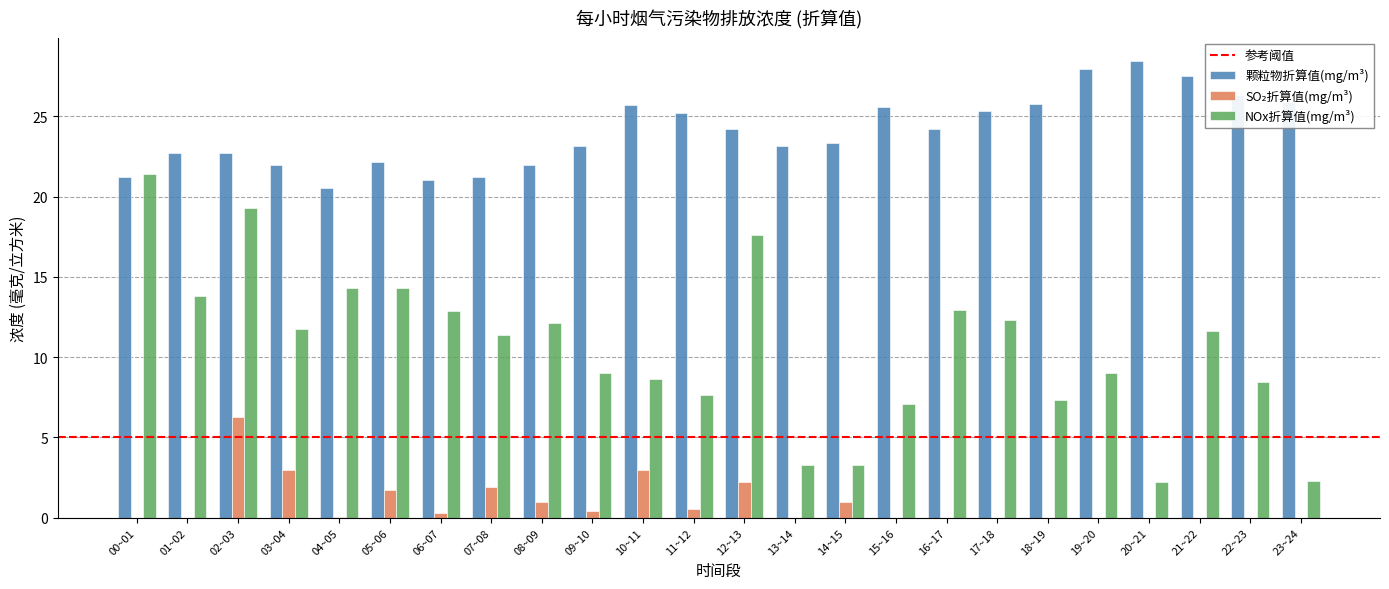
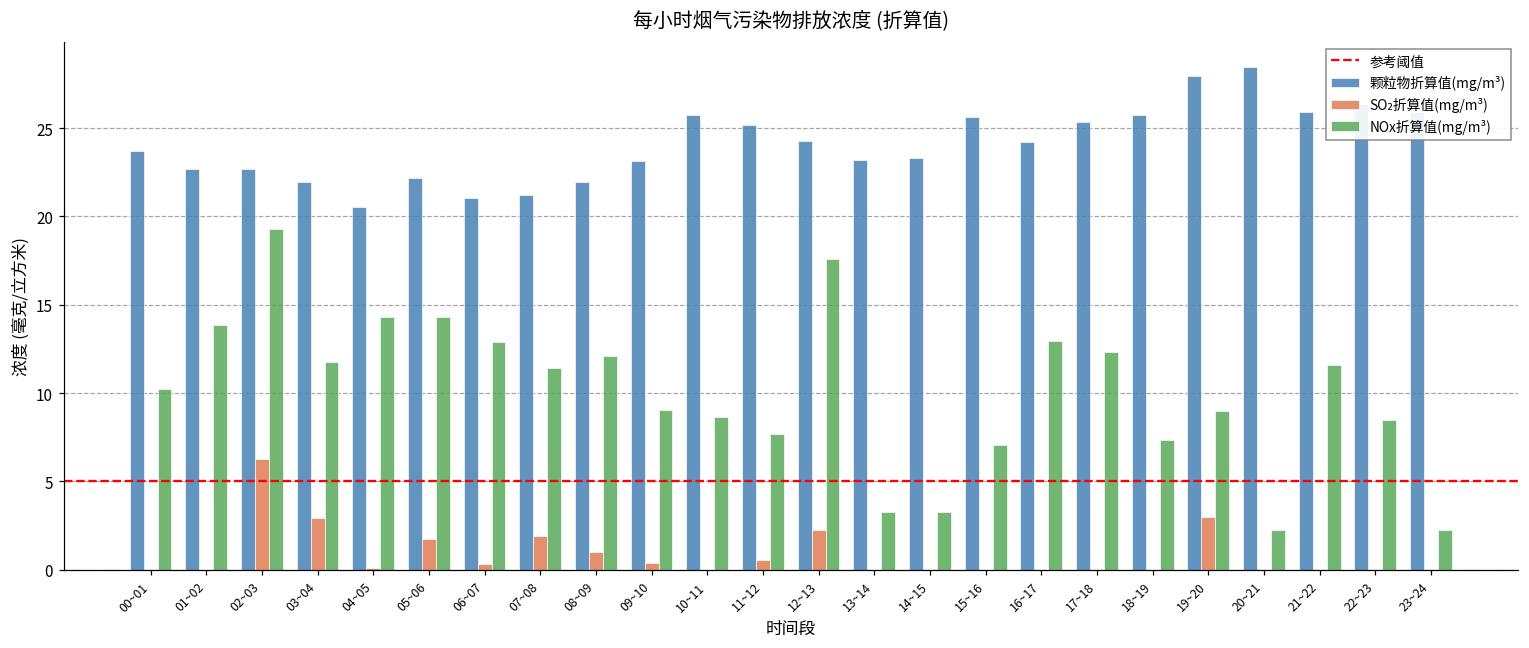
颗粒物折算值(mg/m³), 00~01: 21.2 -> 23.7
NOx折算值(mg/m³), 00~01: 21.4 -> 10.2
SO₂折算值(mg/m³), 10~11: 3 -> 0
SO₂折算值(mg/m³), 14~15: 1 -> 0
SO₂折算值(mg/m³), 19~20: 0 -> 3
颗粒物折算值(mg/m³), 21~22: 27.5 -> 25.9
